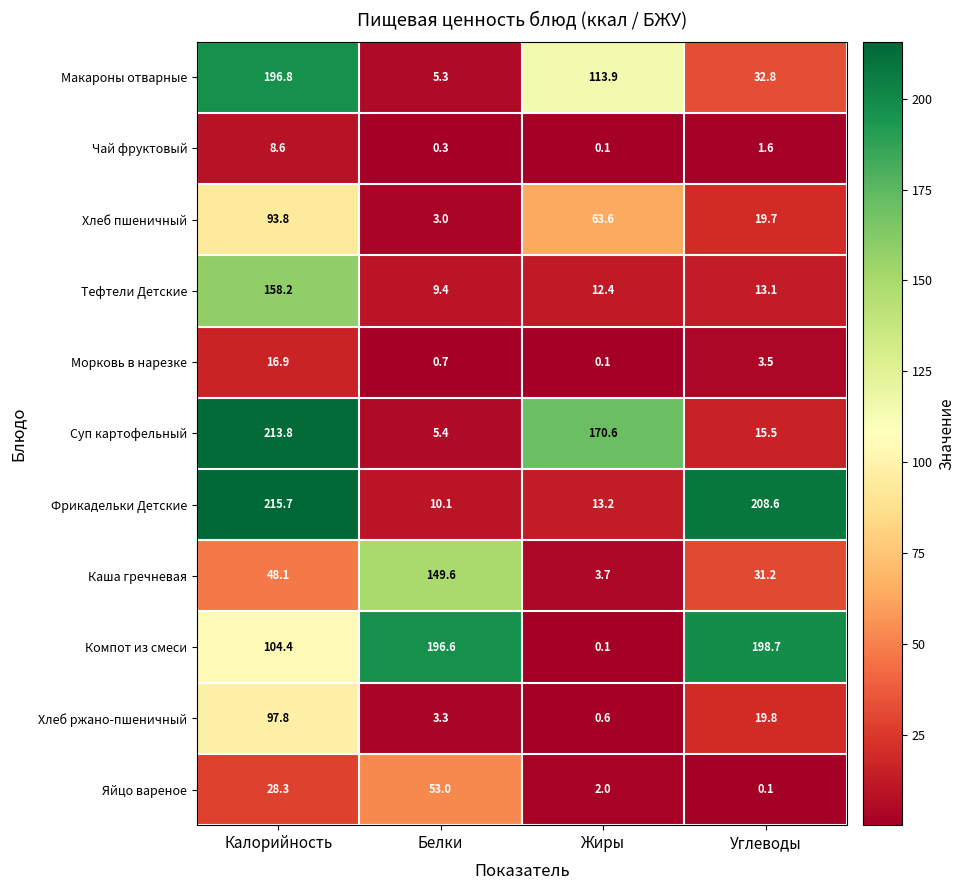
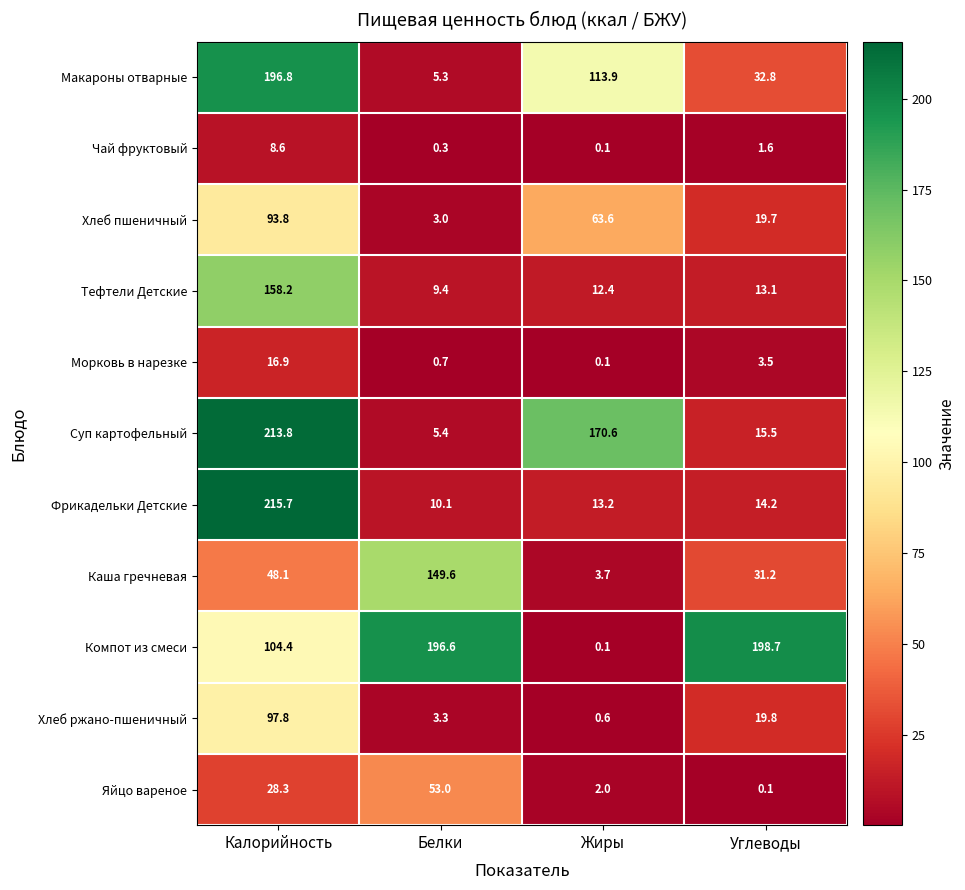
Фрикадельки Детские, Углеводы: 208.6 -> 14.2
